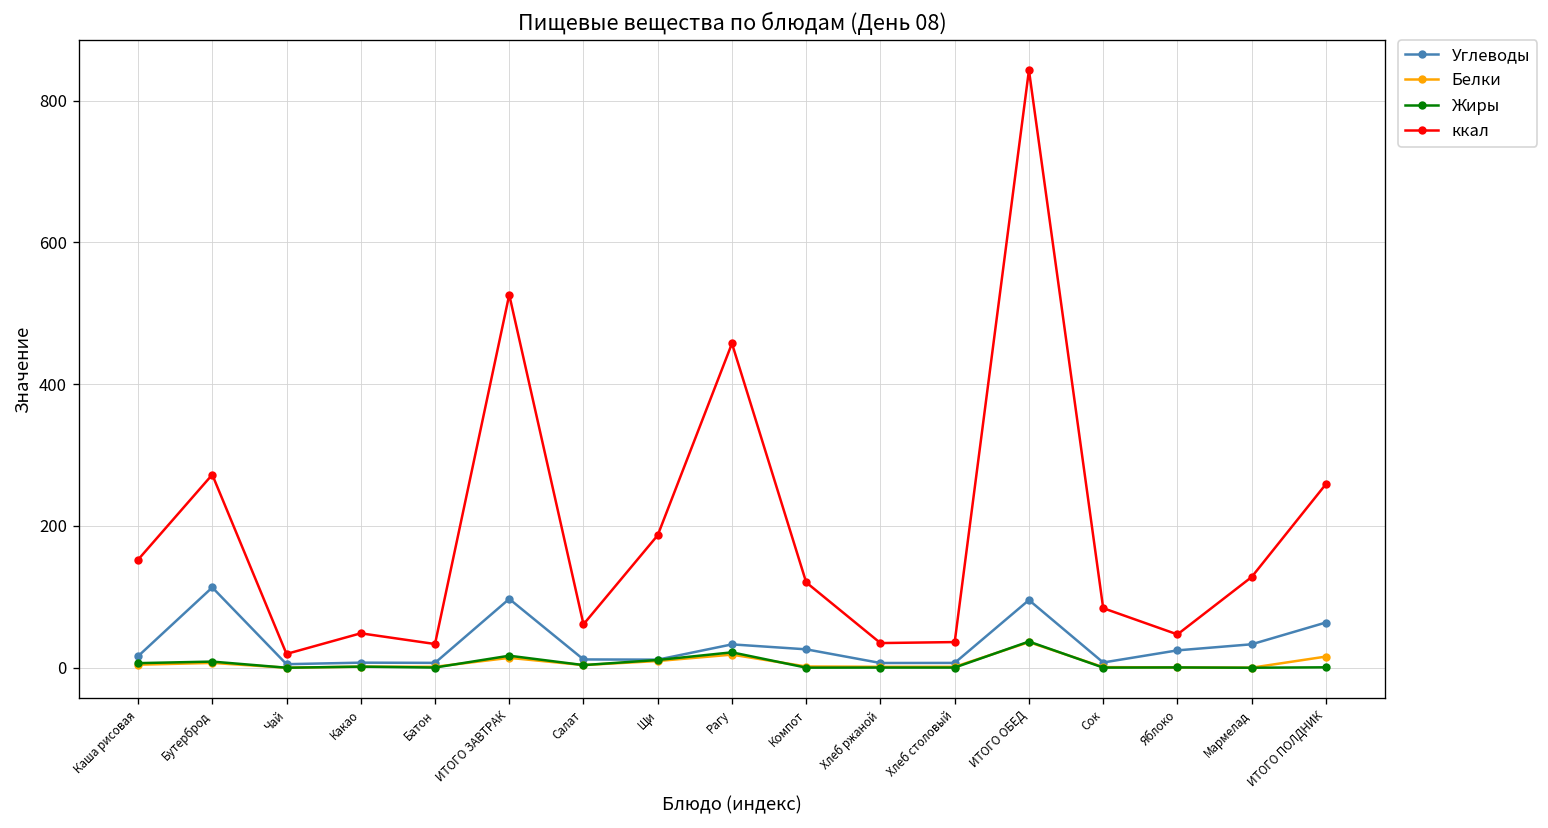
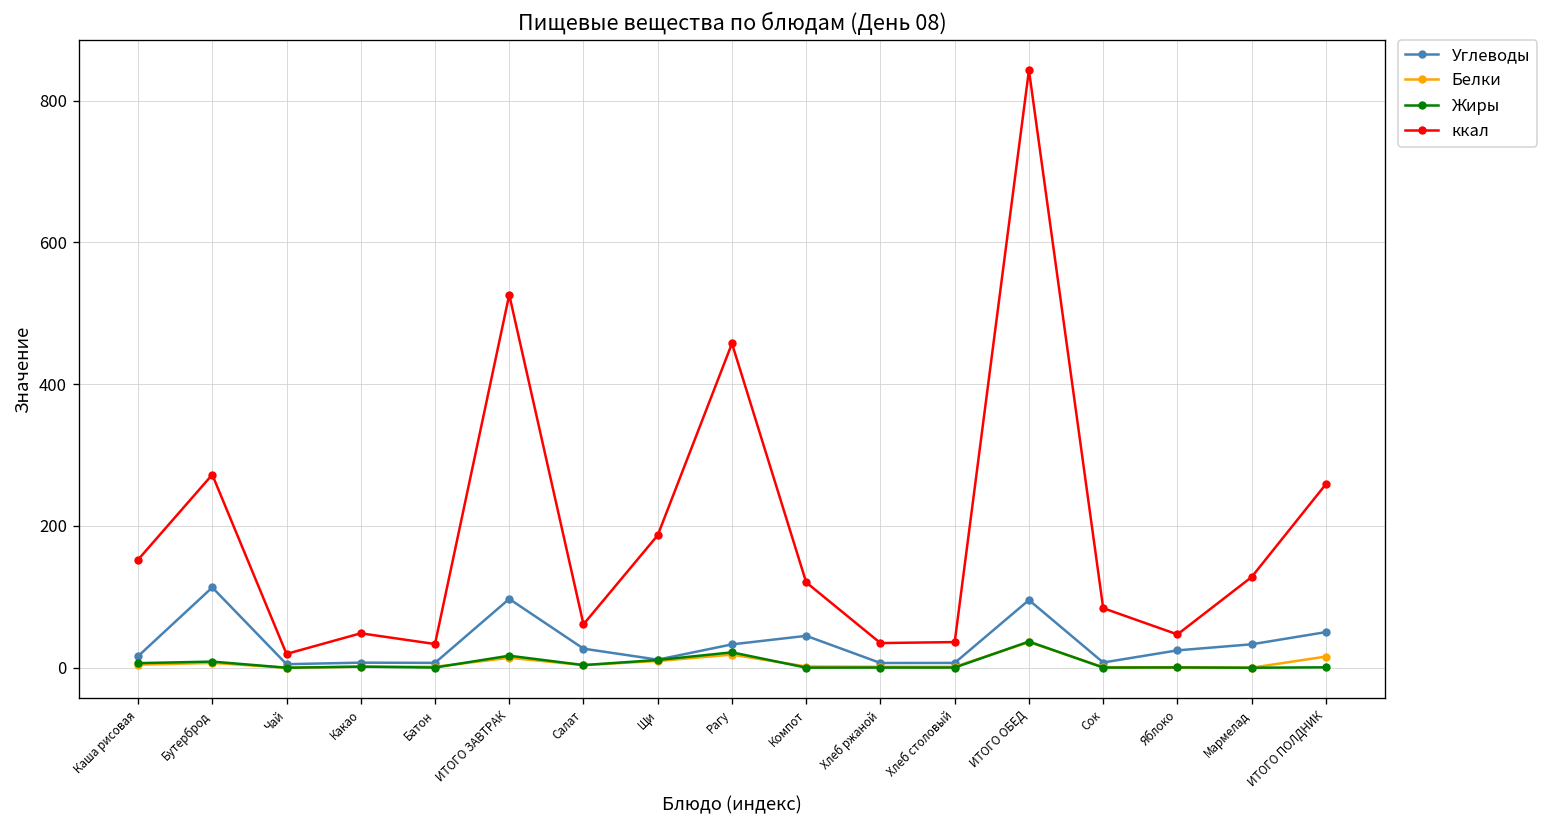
Углеводы, Салат: 10 -> 30
Углеводы, Компот: 30 -> 50
Углеводы, ИТОГО ПОЛДНИК: 60 -> 50
